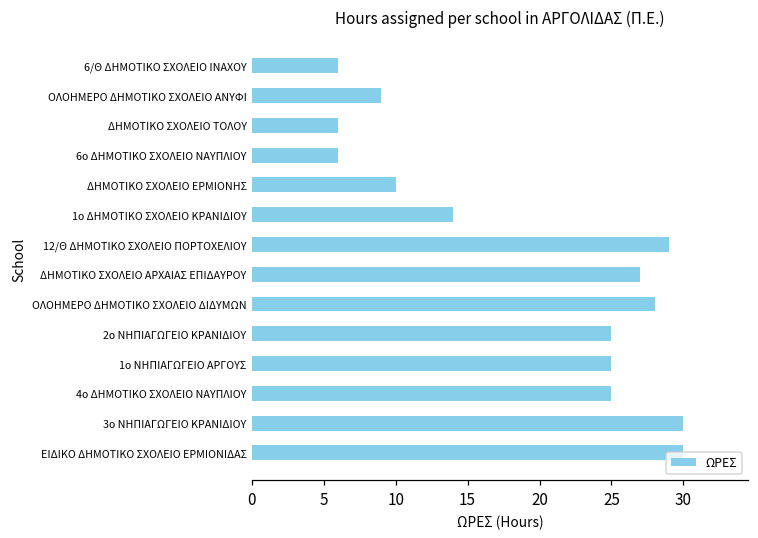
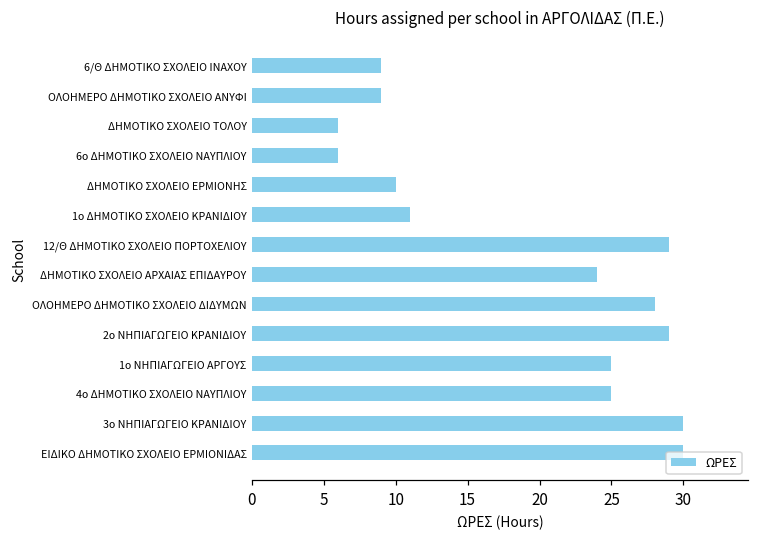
6/Θ ΔΗΜΟΤΙΚΟ ΣΧΟΛΕΙΟ ΙΝΑΧΟΥ: 6 -> 9
1ο ΔΗΜΟΤΙΚΟ ΣΧΟΛΕΙΟ ΚΡΑΝΙΔΙΟΥ: 14 -> 11
ΔΗΜΟΤΙΚΟ ΣΧΟΛΕΙΟ ΑΡΧΑΙΑΣ ΕΠΙΔΑΥΡΟΥ: 27 -> 24
2ο ΝΗΠΙΑΓΩΓΕΙΟ ΚΡΑΝΙΔΙΟΥ: 25 -> 29
